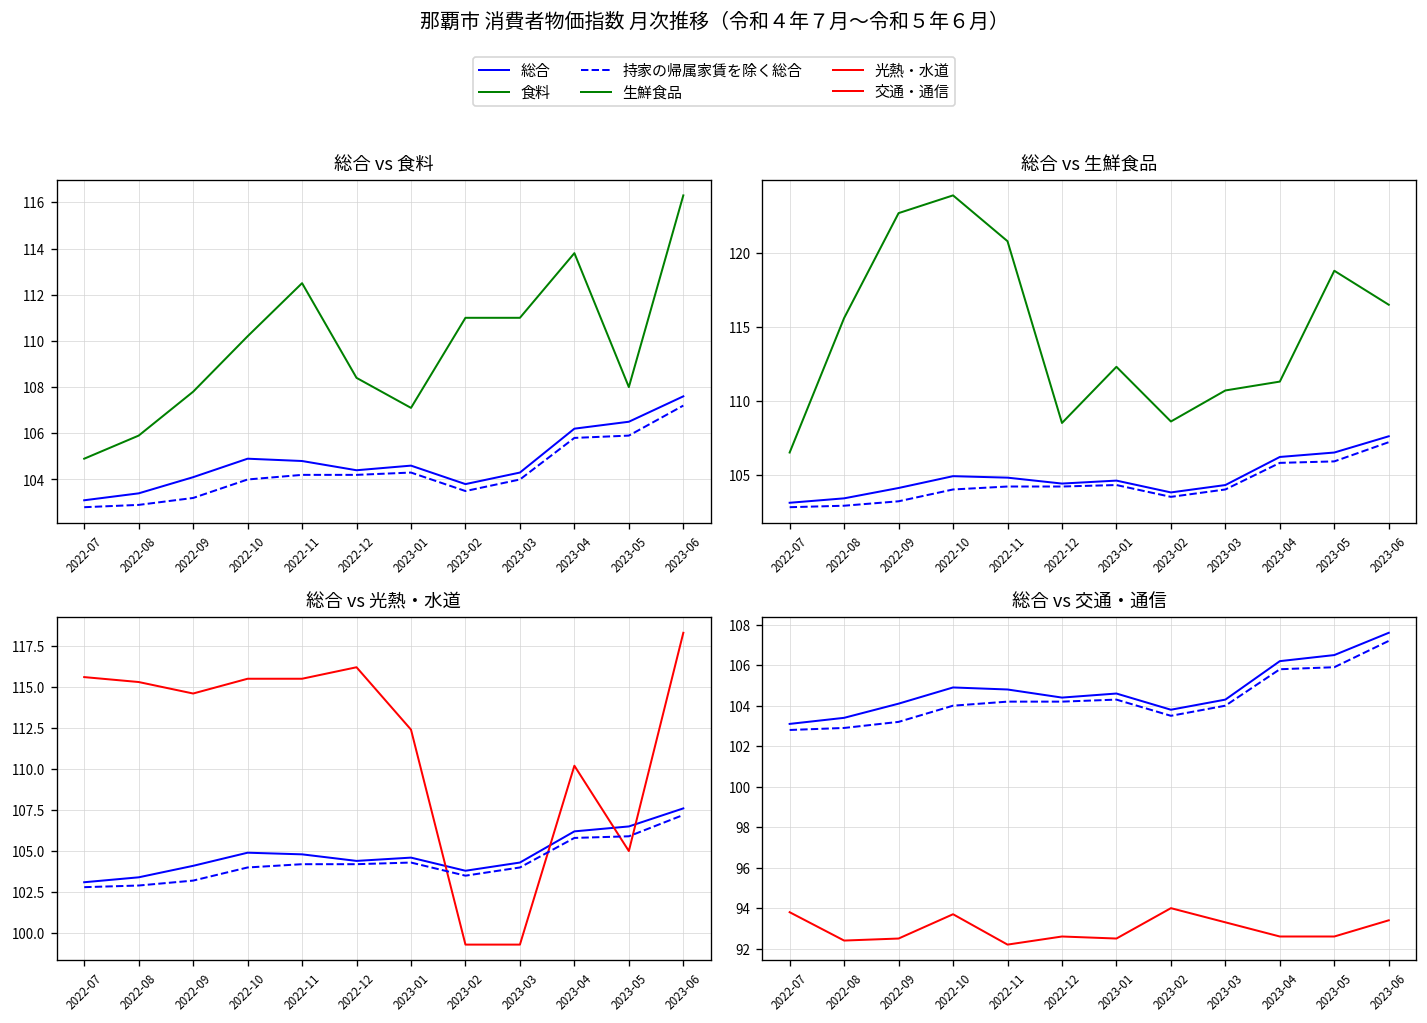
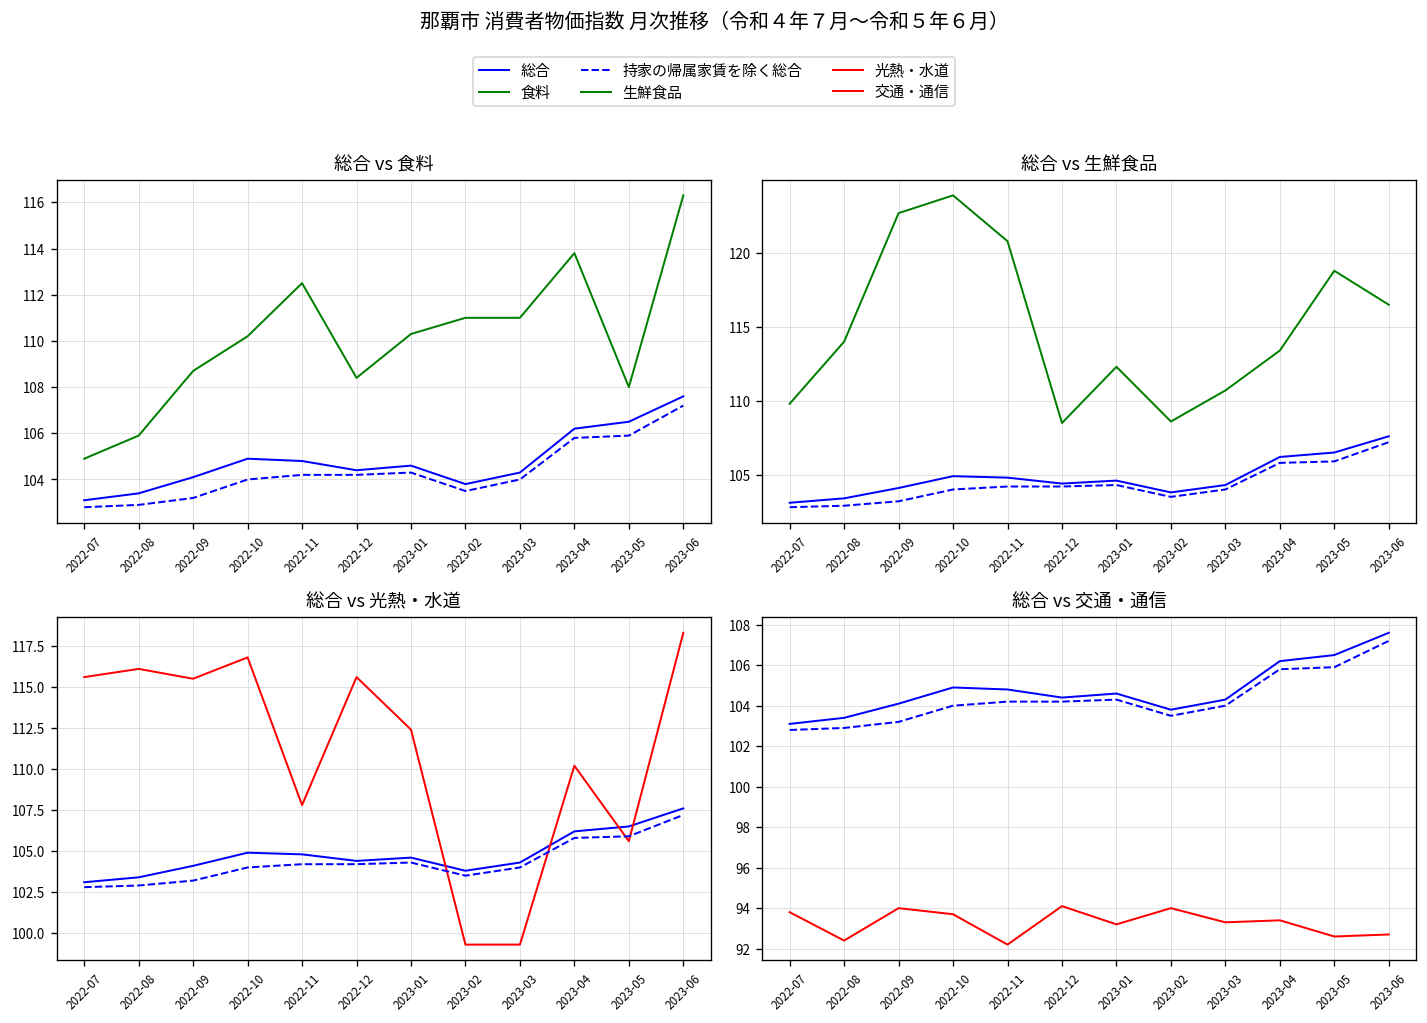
総合 vs 食料, 食料, 2022-09: 107.8 -> 108.7
総合 vs 食料, 食料, 2023-01: 107.1 -> 110.3
総合 vs 生鮮食品, 生鮮食品, 2022-07: 106.5 -> 109.8
総合 vs 生鮮食品, 生鮮食品, 2022-08: 115.6 -> 114.0
総合 vs 生鮮食品, 生鮮食品, 2023-04: 111.3 -> 113.4
総合 vs 光熱・水道, 光熱・水道, 2022-08: 115.3 -> 116.1
総合 vs 光熱・水道, 光熱・水道, 2022-09: 114.6 -> 115.5
総合 vs 光熱・水道, 光熱・水道, 2022-10: 115.5 -> 116.8
総合 vs 光熱・水道, 光熱・水道, 2022-11: 115.5 -> 107.8
総合 vs 光熱・水道, 光熱・水道, 2022-12: 116.2 -> 115.6
総合 vs 光熱・水道, 光熱・水道, 2023-05: 105.0 -> 105.6
総合 vs 交通・通信, 交通・通信, 2022-09: 92.5 -> 94.0
総合 vs 交通・通信, 交通・通信, 2022-12: 92.6 -> 94.1
総合 vs 交通・通信, 交通・通信, 2023-01: 92.5 -> 93.2
総合 vs 交通・通信, 交通・通信, 2023-04: 92.6 -> 93.4
総合 vs 交通・通信, 交通・通信, 2023-06: 93.4 -> 92.7
